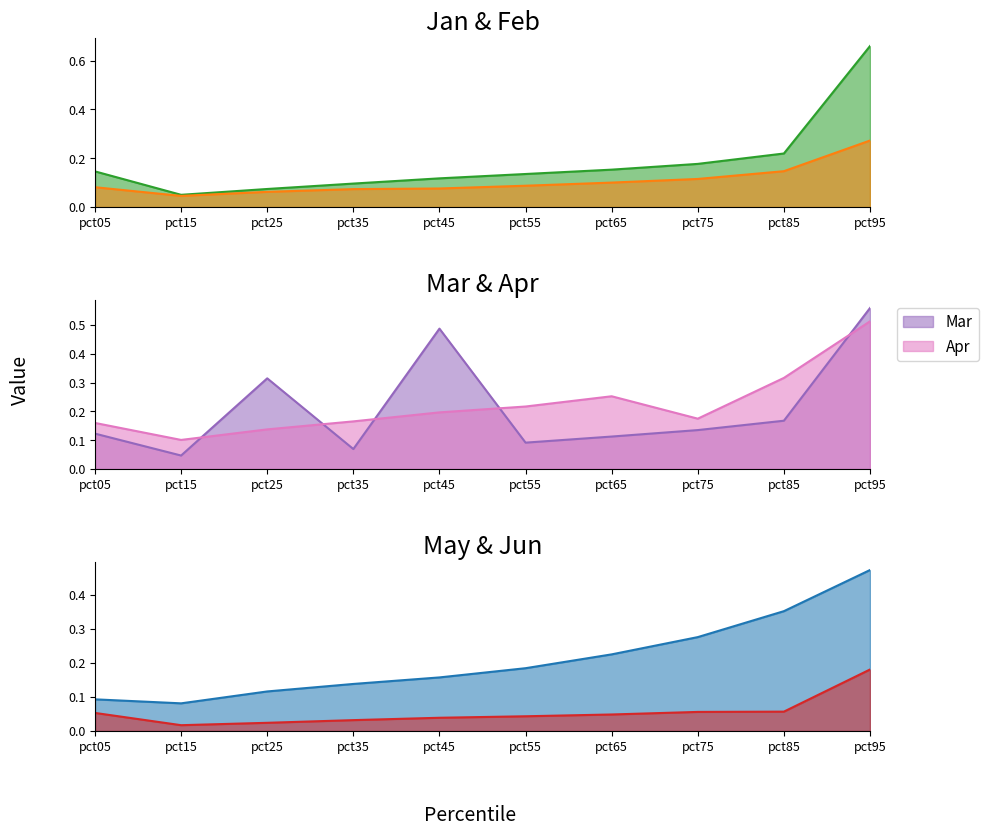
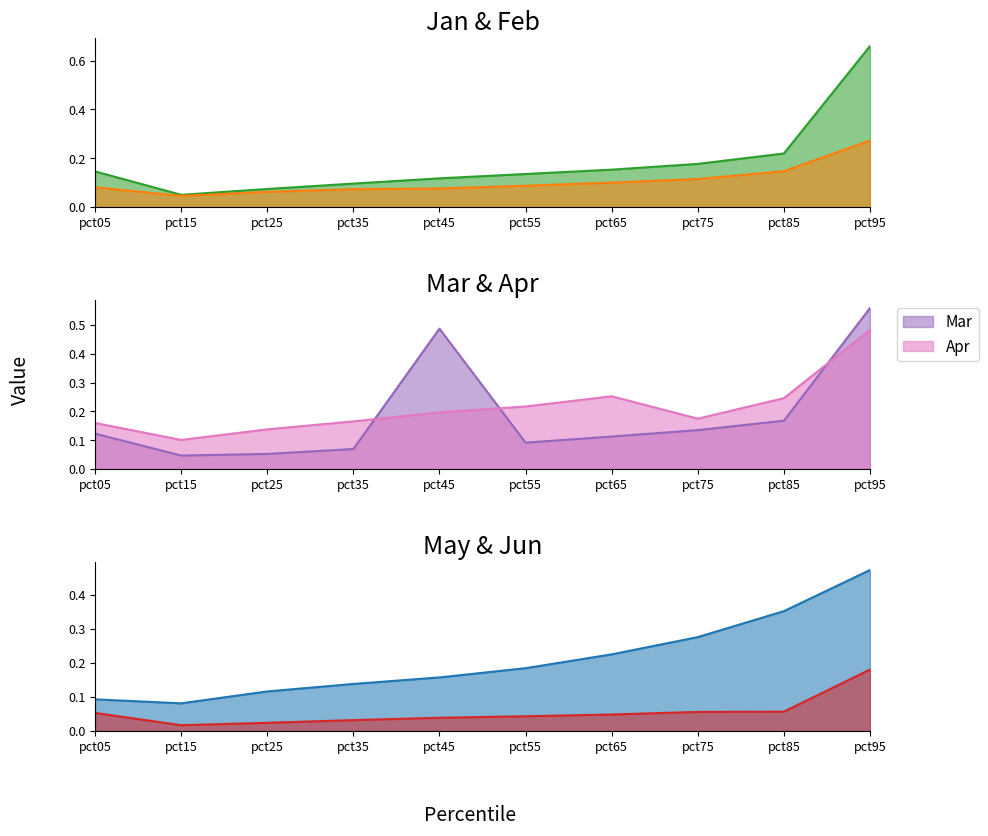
Mar & Apr, Mar, pct25: 0.31 -> 0.05
Mar & Apr, Apr, pct85: 0.32 -> 0.25
Mar & Apr, Apr, pct95: 0.51 -> 0.48
